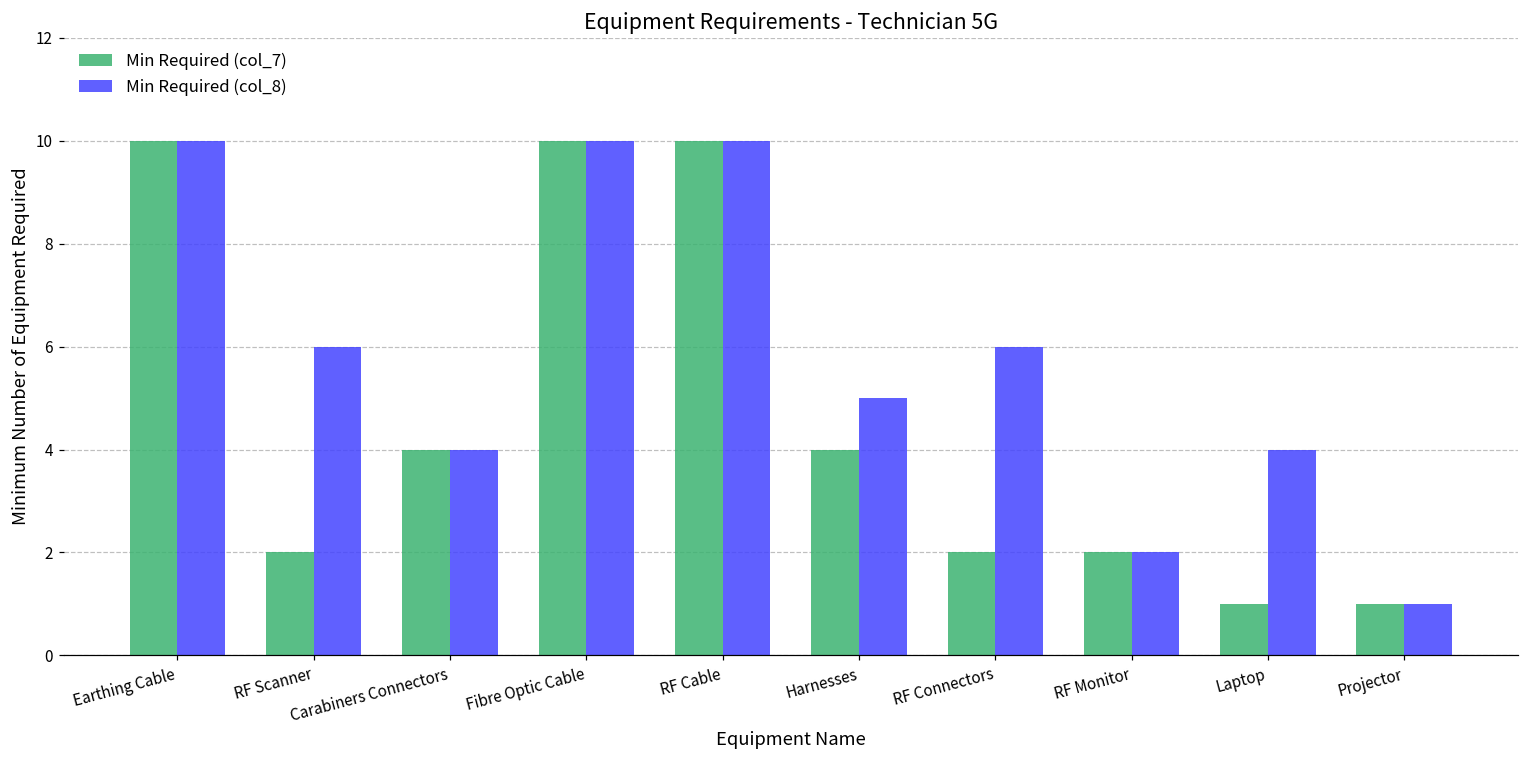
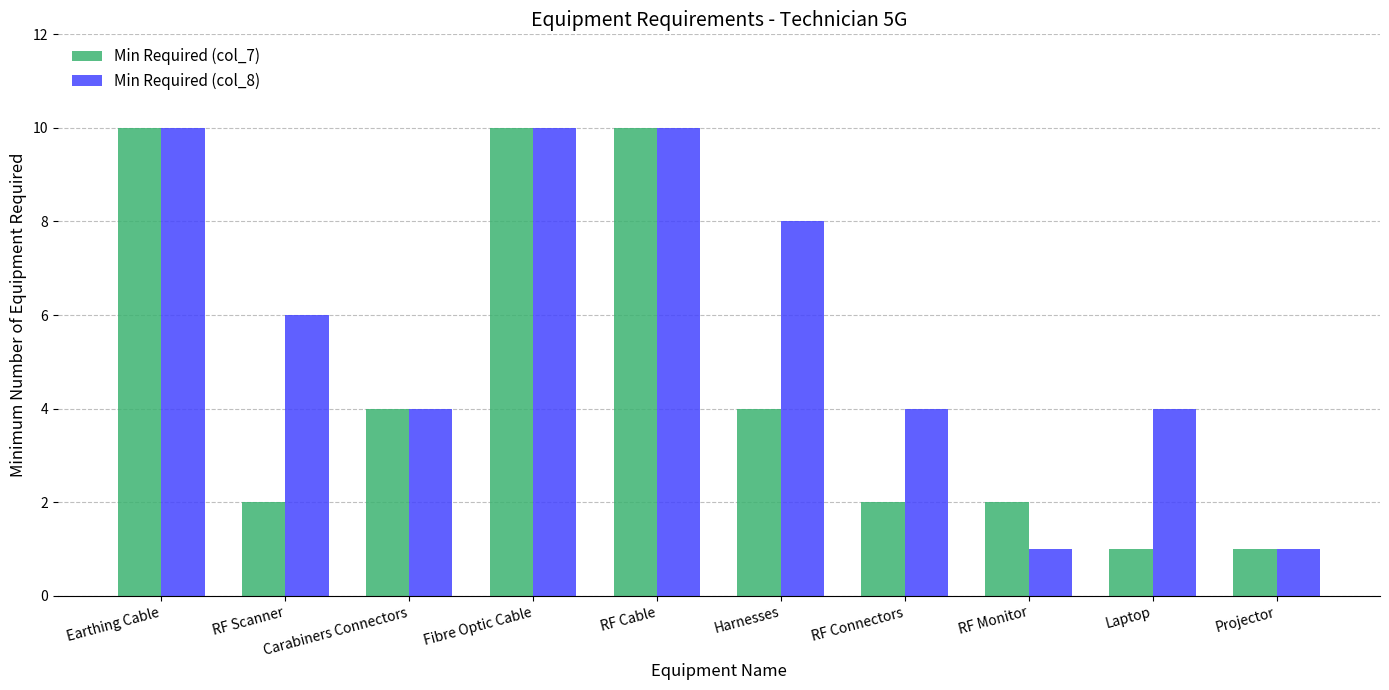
Min Required (col_8), Harnesses: 5 -> 8
Min Required (col_8), RF Connectors: 6 -> 4
Min Required (col_8), RF Monitor: 2 -> 1
